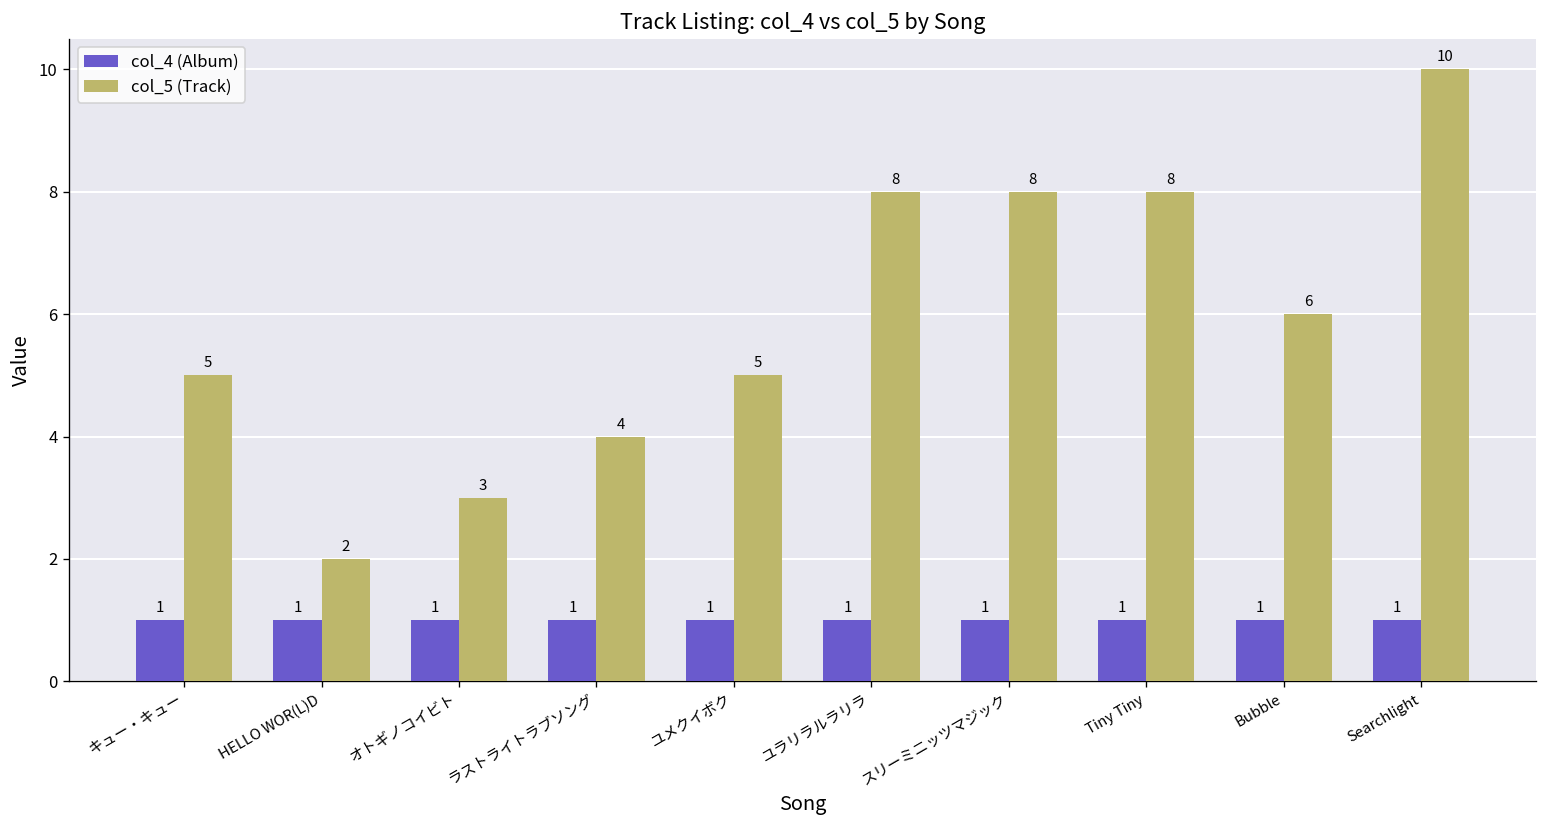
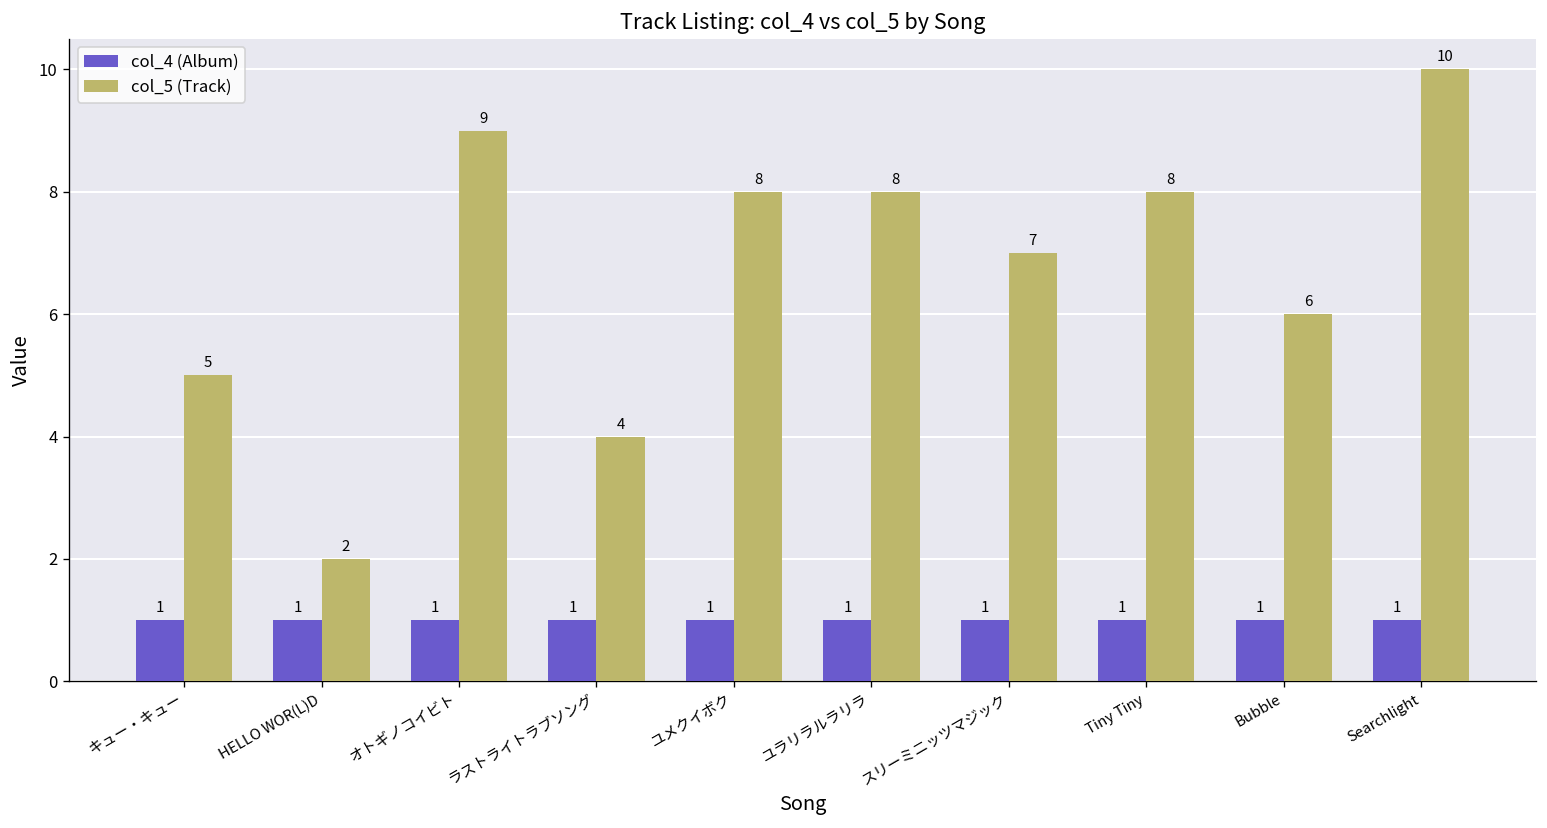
col_5 (Track), オトギノコイビト: 3 -> 9
col_5 (Track), ユメクイボク: 5 -> 8
col_5 (Track), スリーミニッツマジック: 8 -> 7
